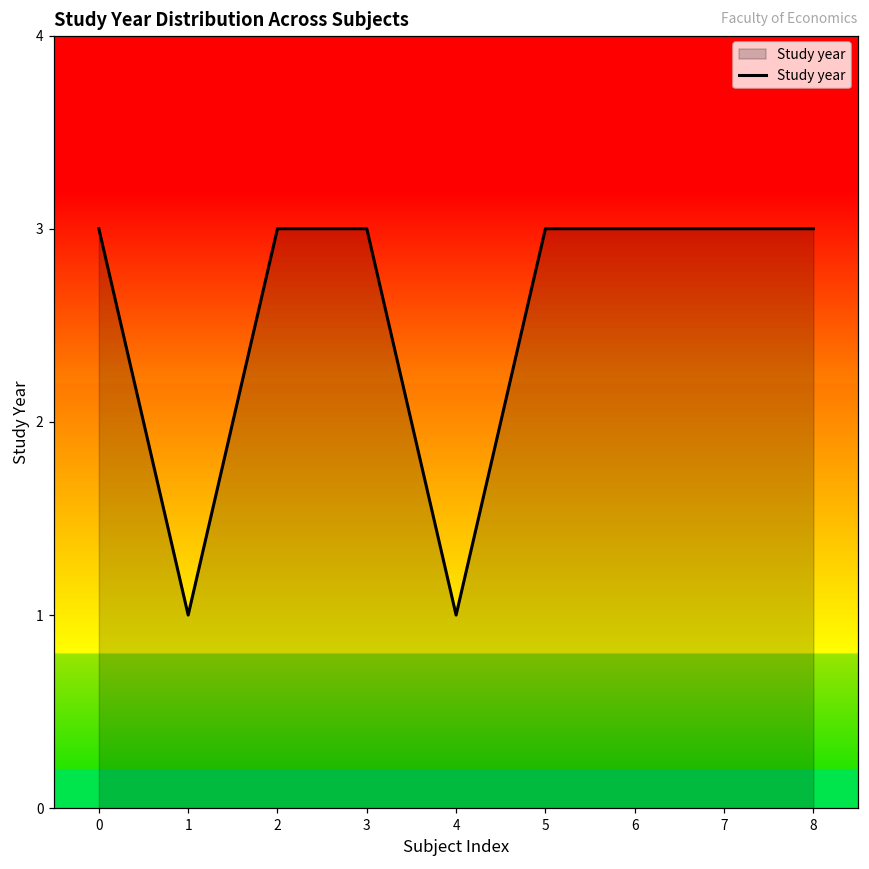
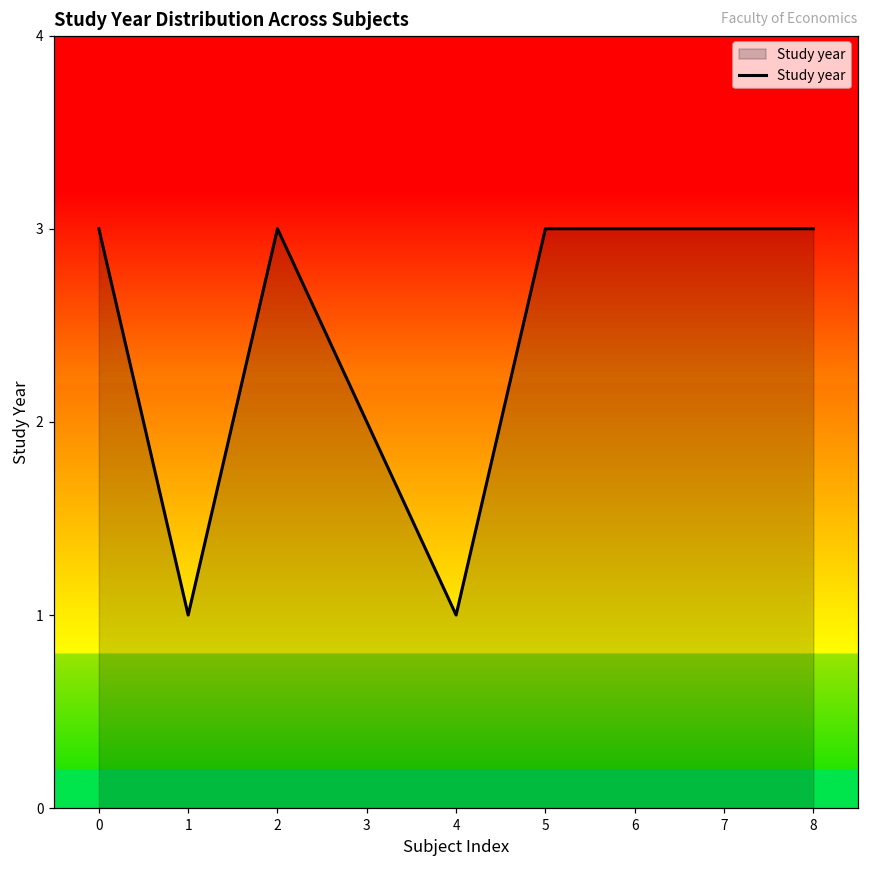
3: 3 -> 2
